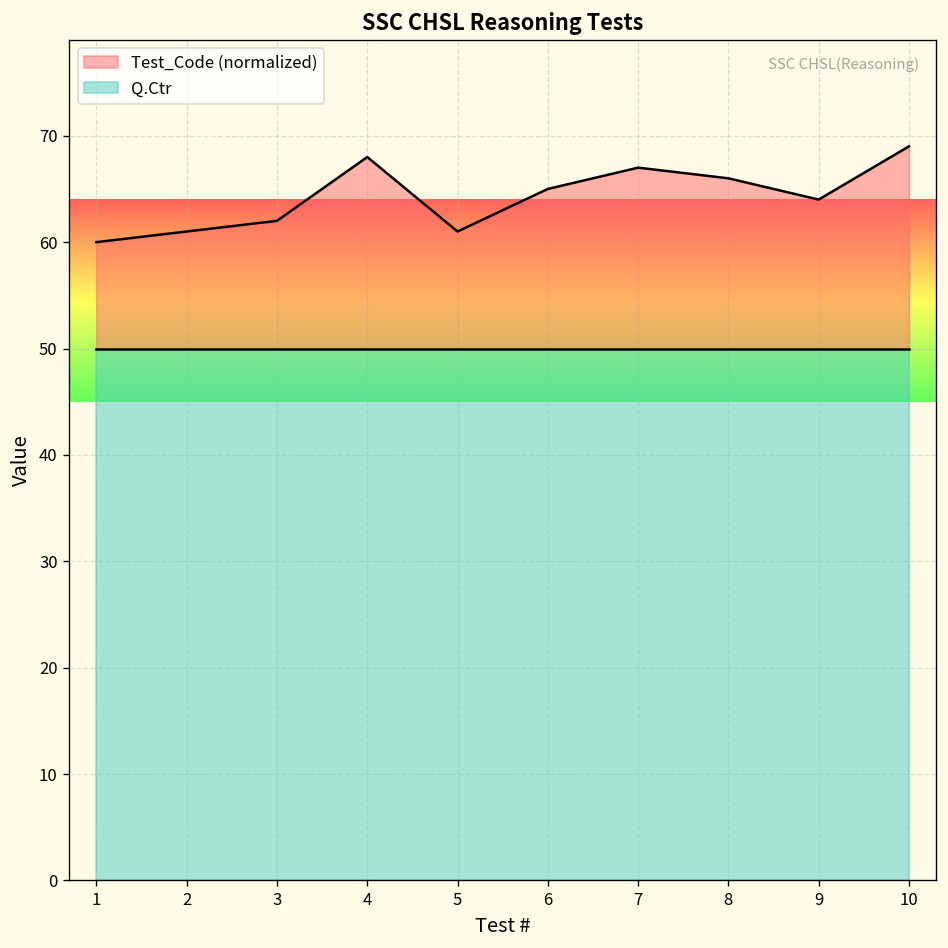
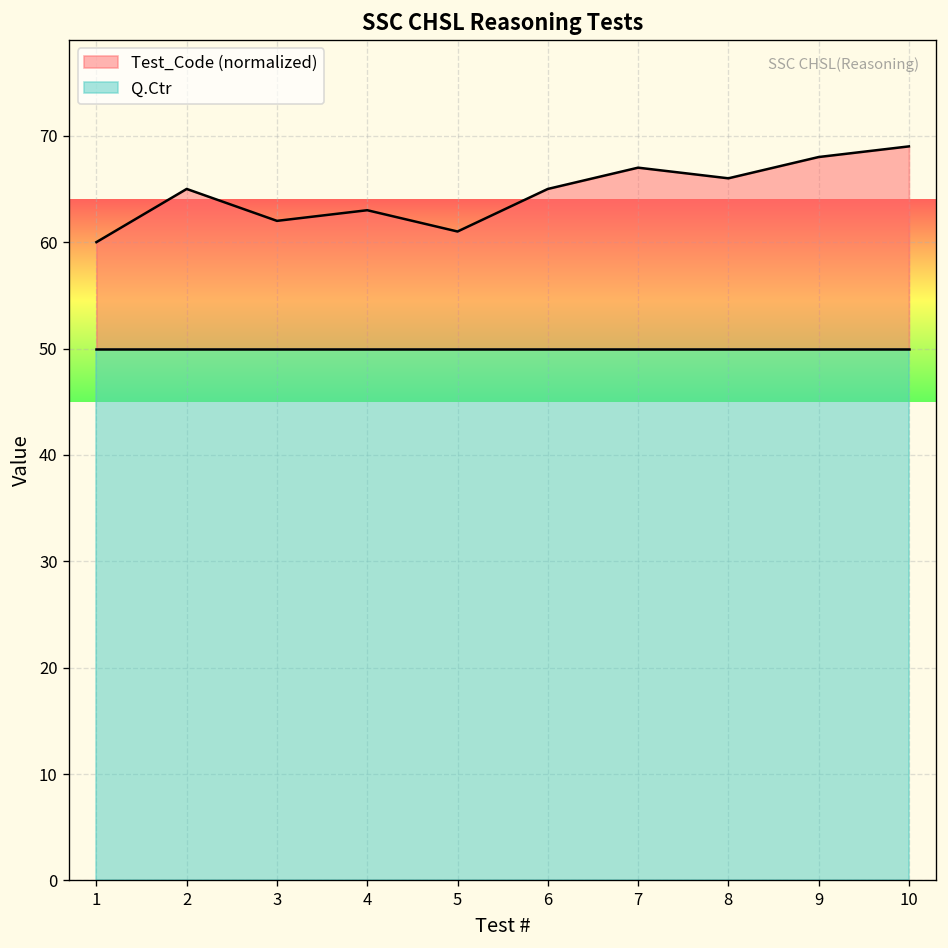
Test_Code (normalized), 2: 61 -> 65
Test_Code (normalized), 4: 68 -> 63
Test_Code (normalized), 9: 64 -> 68
